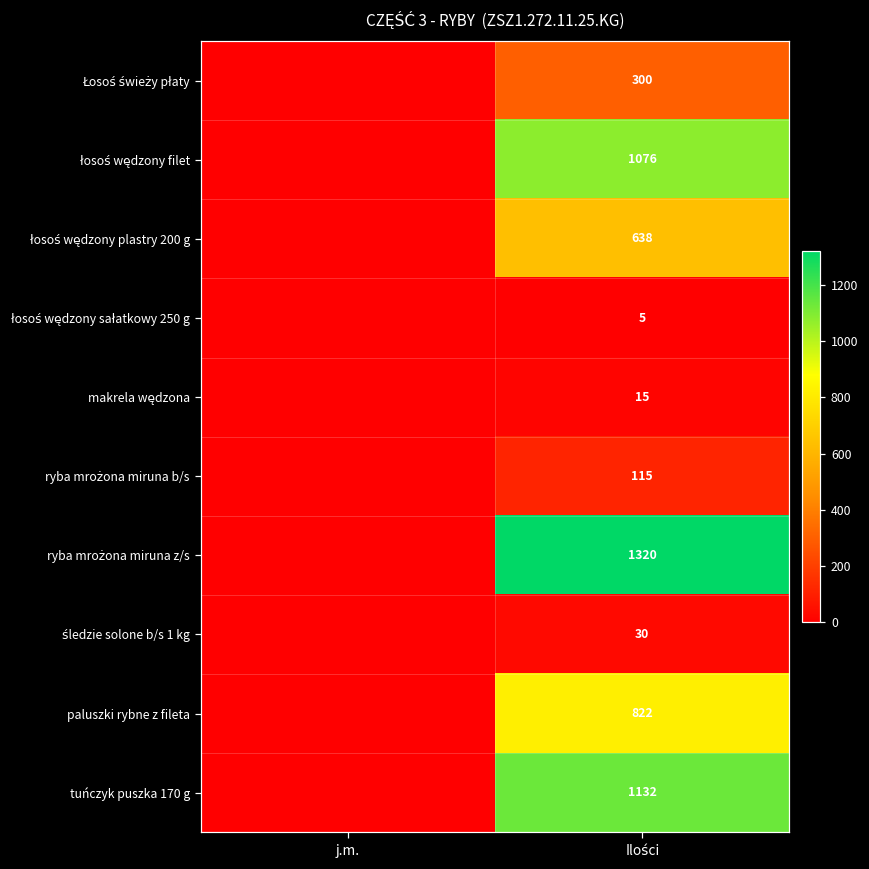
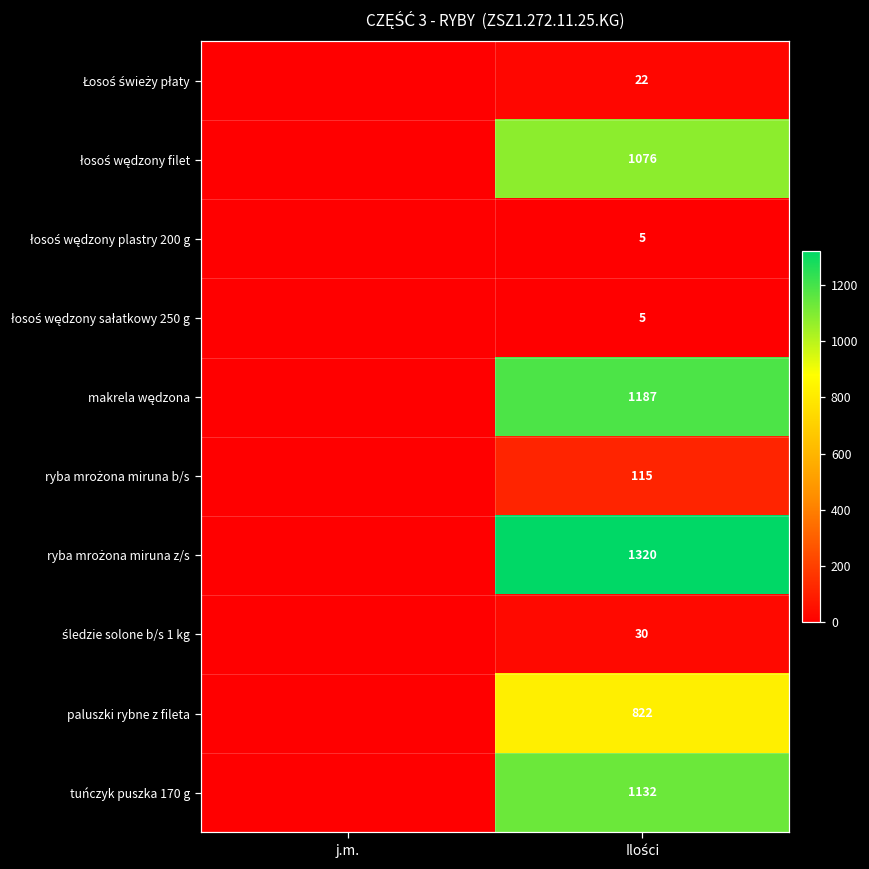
Łosoś świeży płaty, Ilości: 300 -> 22
łosoś wędzony plastry 200 g, Ilości: 638 -> 5
makrela wędzona, Ilości: 15 -> 1187
